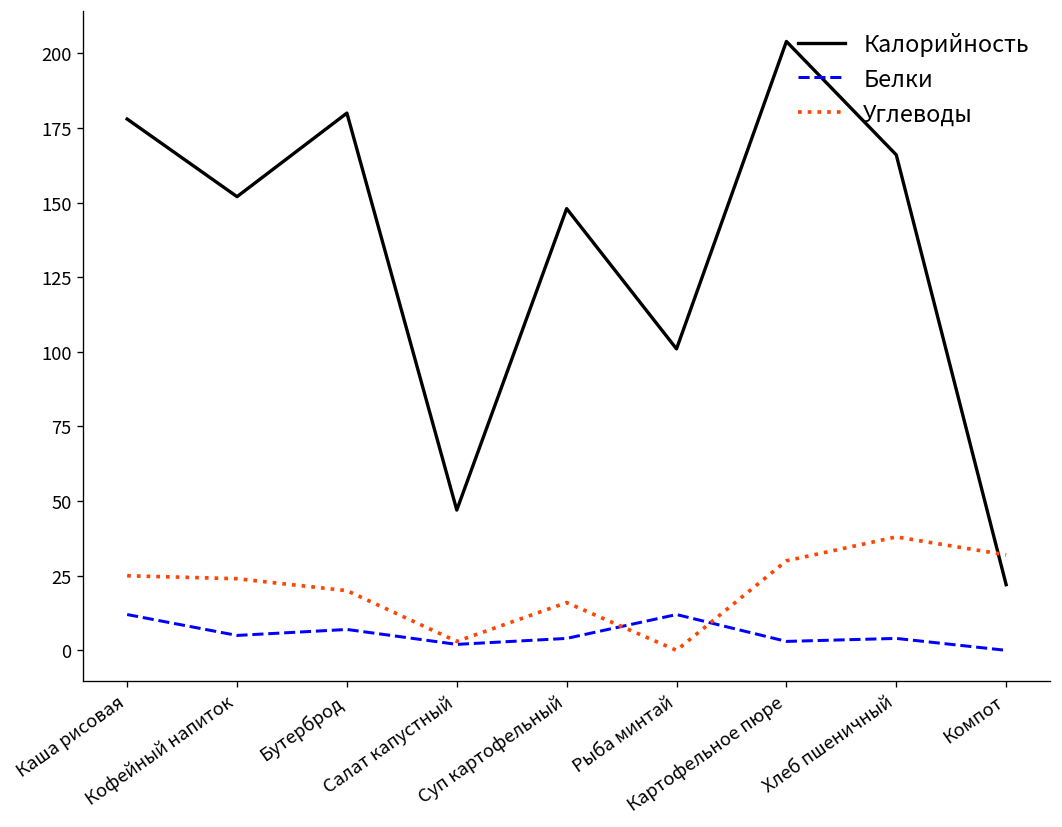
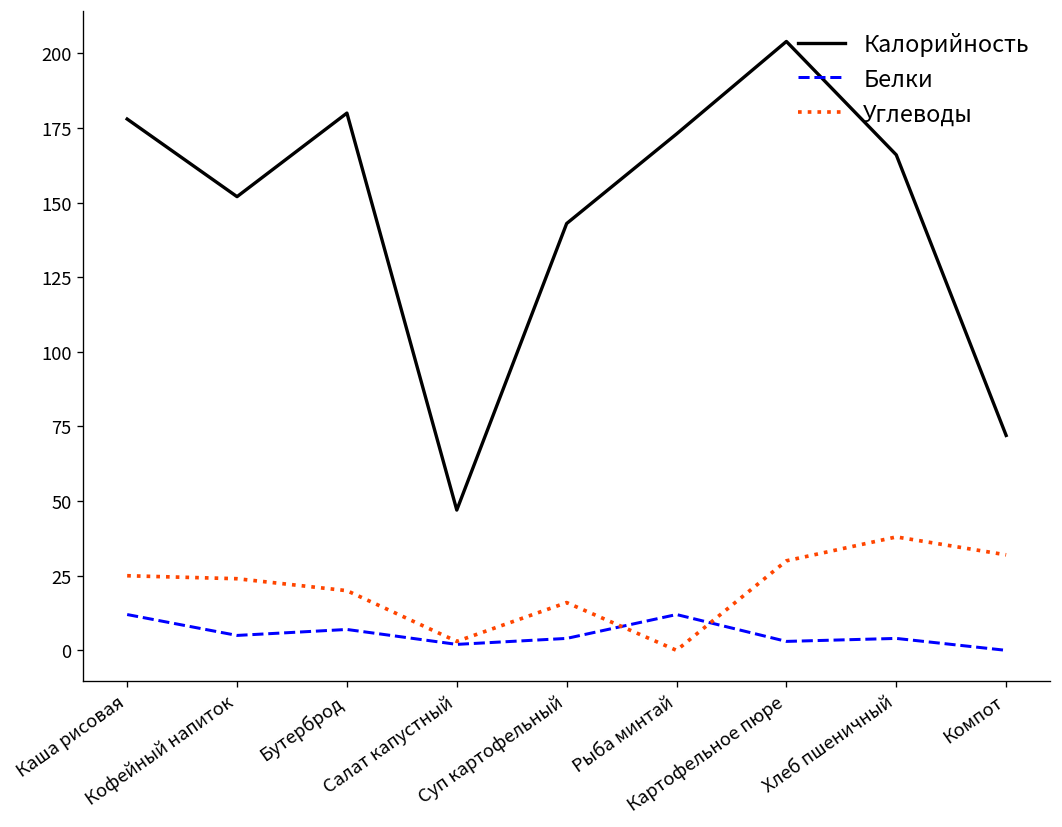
Калорийность, Суп картофельный: 148 -> 143
Калорийность, Рыба минтай: 101 -> 173
Калорийность, Компот: 22 -> 72
